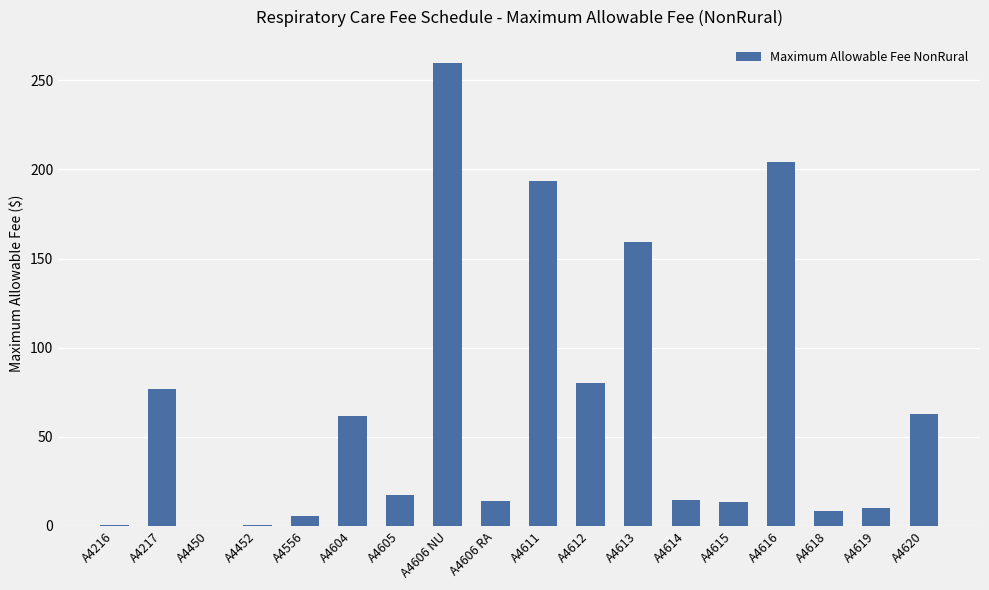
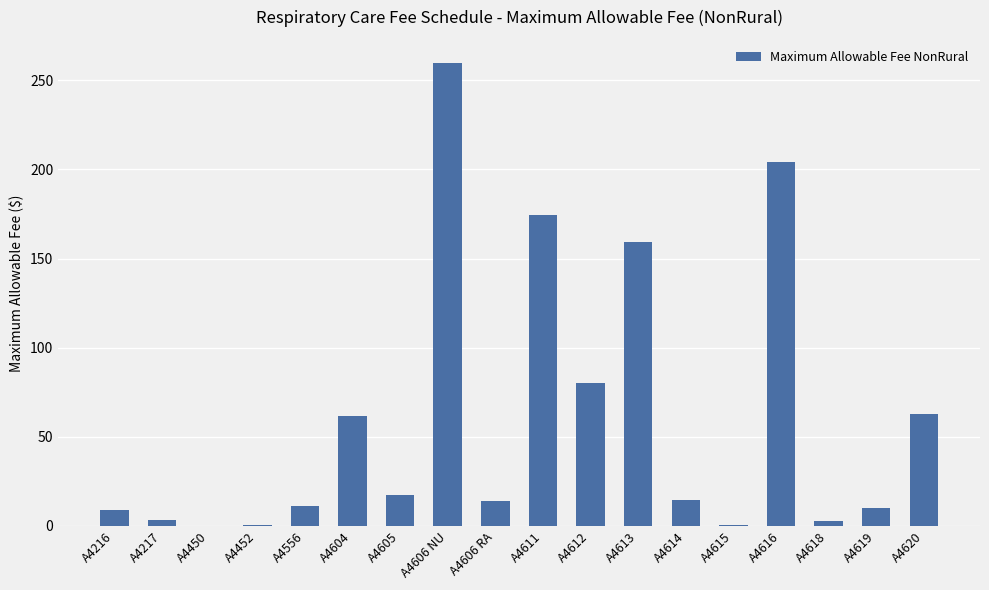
A4216: 0 -> 9
A4217: 77 -> 3
A4556: 5 -> 11
A4611: 194 -> 174
A4615: 13 -> 1
A4618: 8 -> 3
